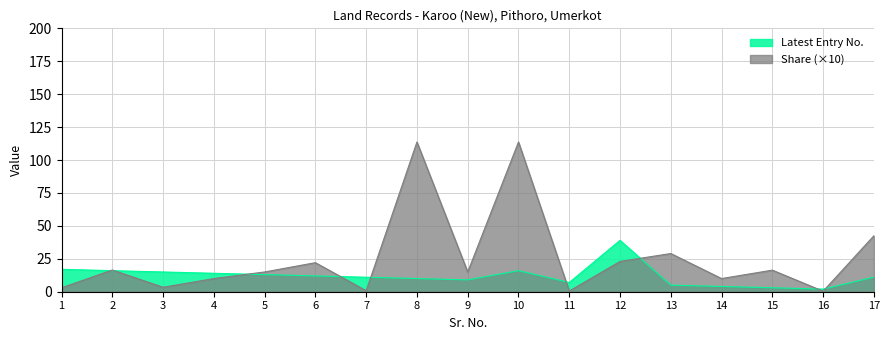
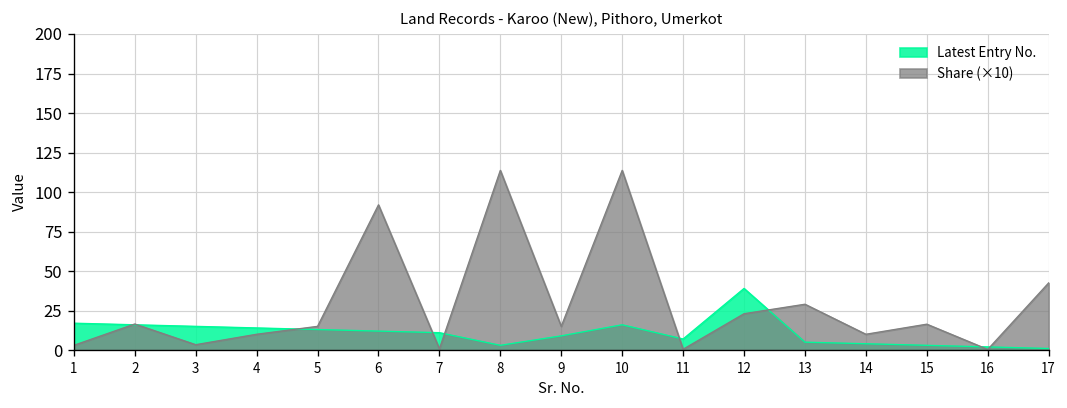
Share (×10), 6: 22 -> 92
Latest Entry No., 8: 10 -> 3
Latest Entry No., 17: 11 -> 1
